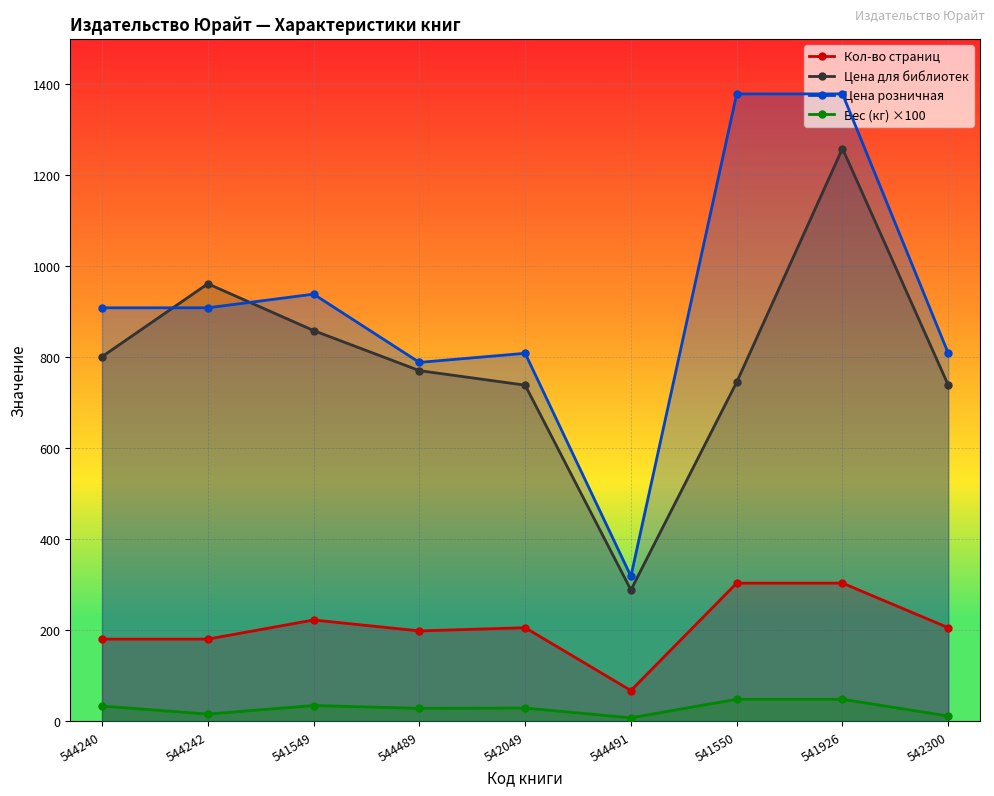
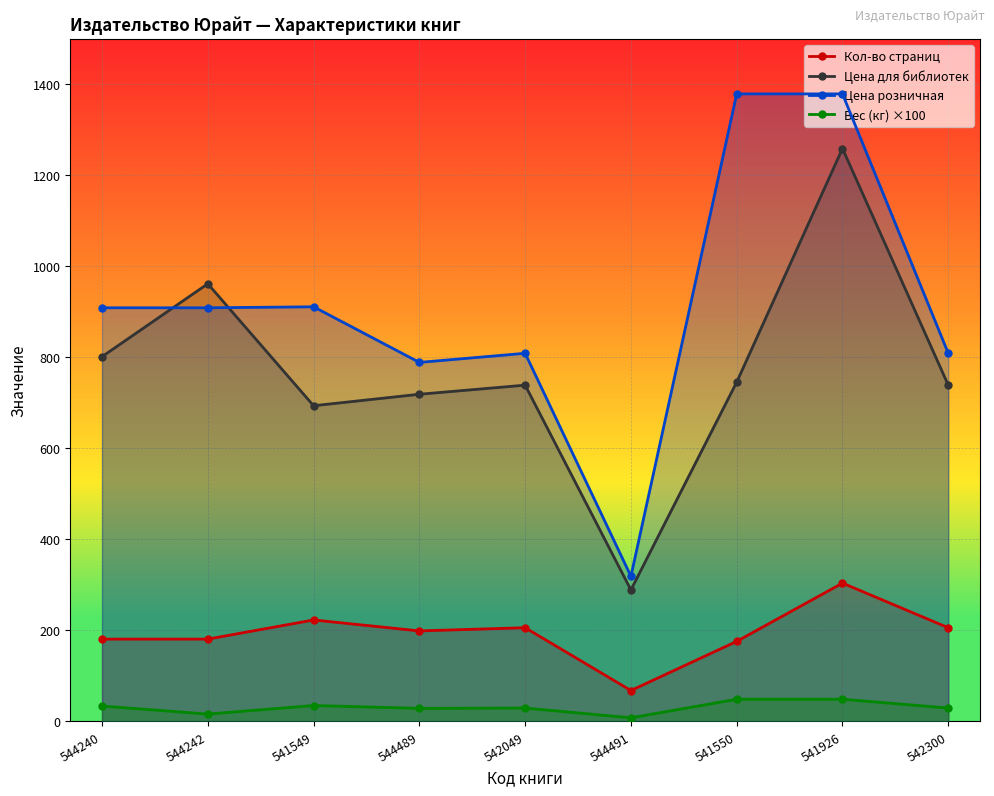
Цена для библиотек, 541549: 860 -> 690
Цена розничная, 541549: 940 -> 910
Цена для библиотек, 544489: 770 -> 720
Кол-во страниц, 541550: 300 -> 180
Вес (кг) ×100, 542300: 10 -> 30
